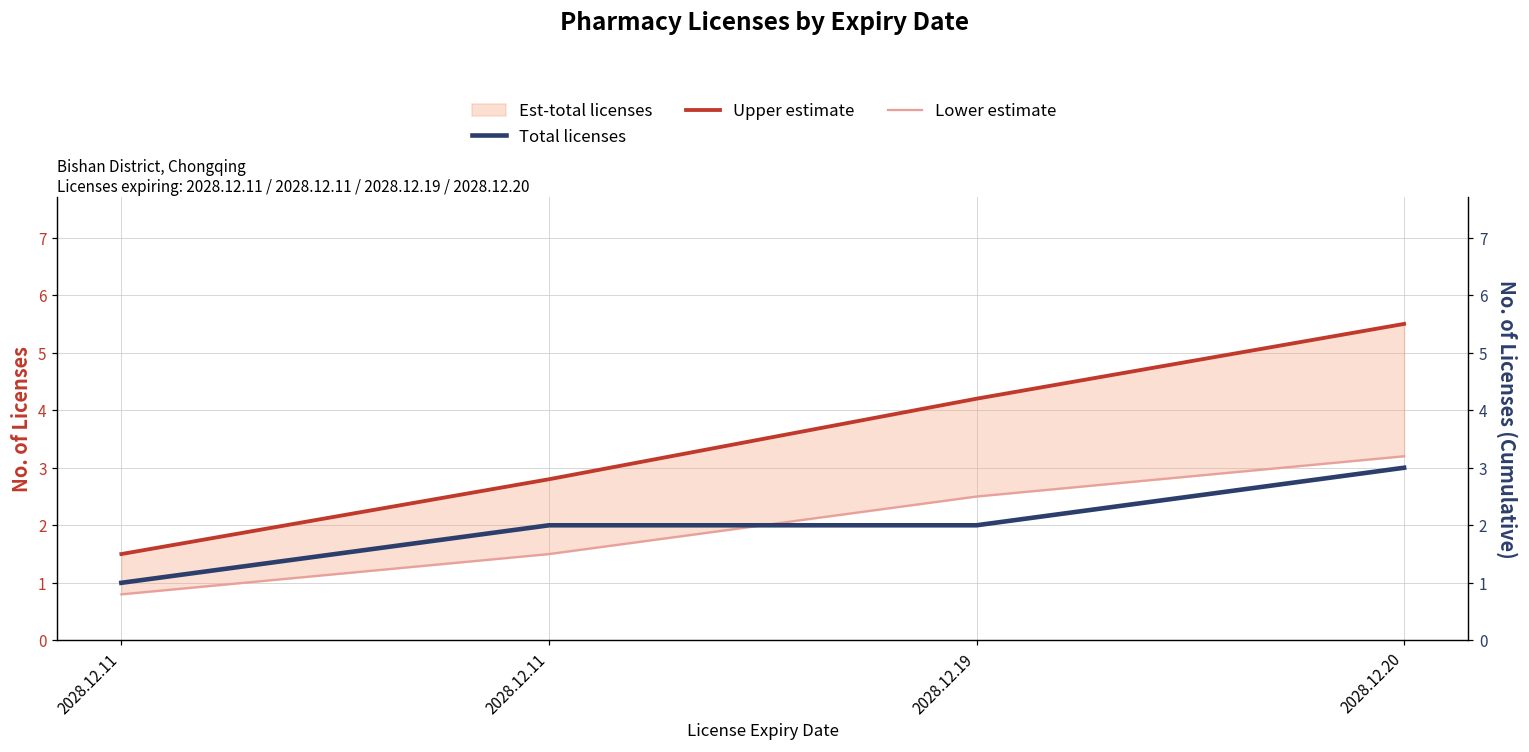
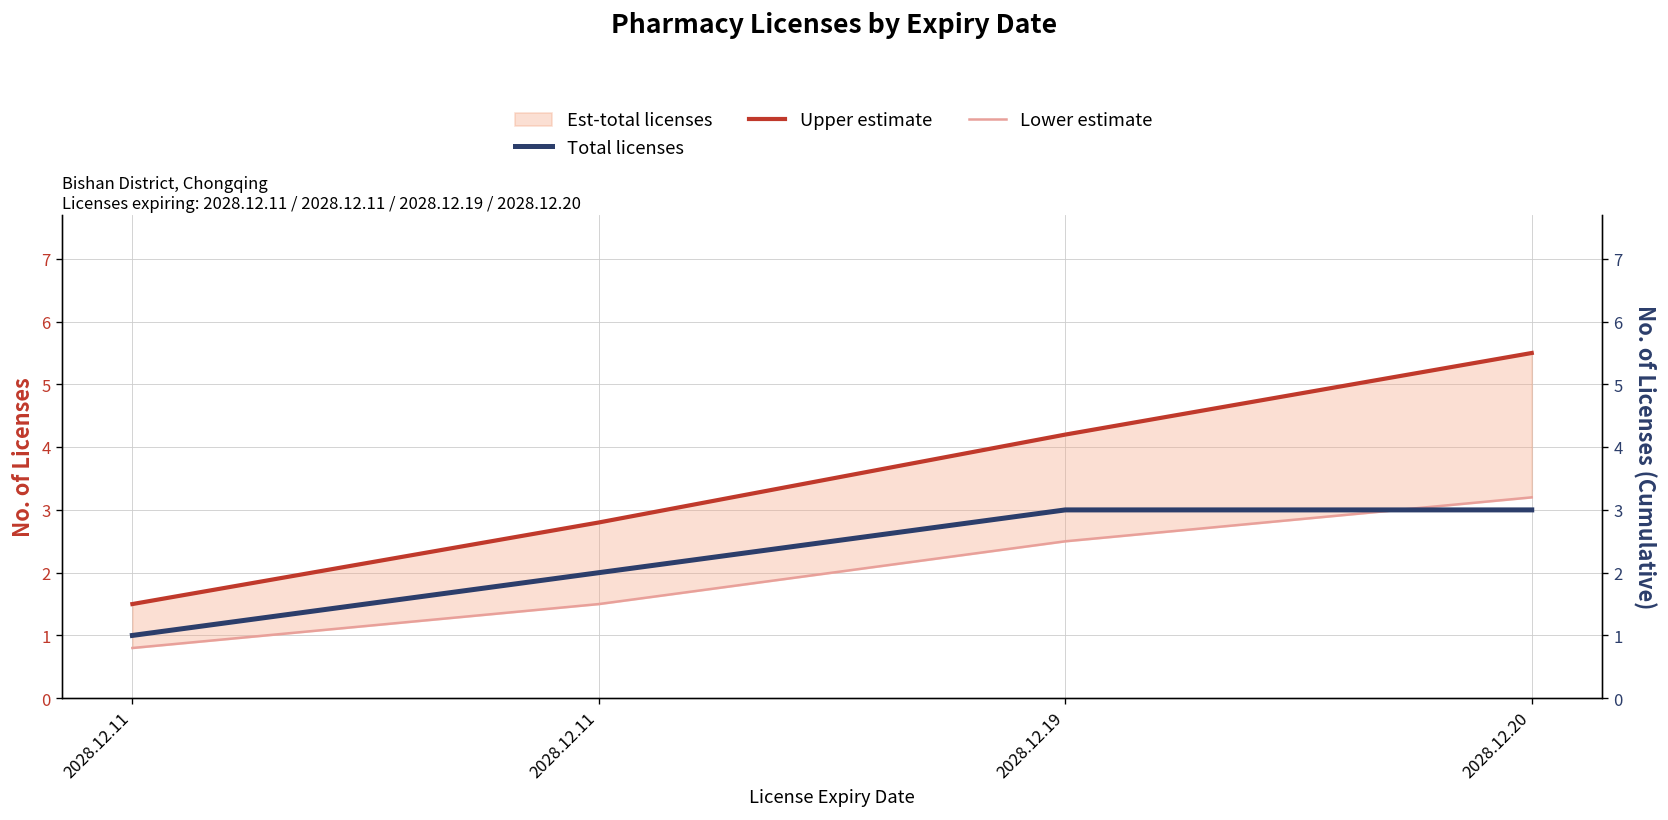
Total licenses, 2028.12.19: 2 -> 3
